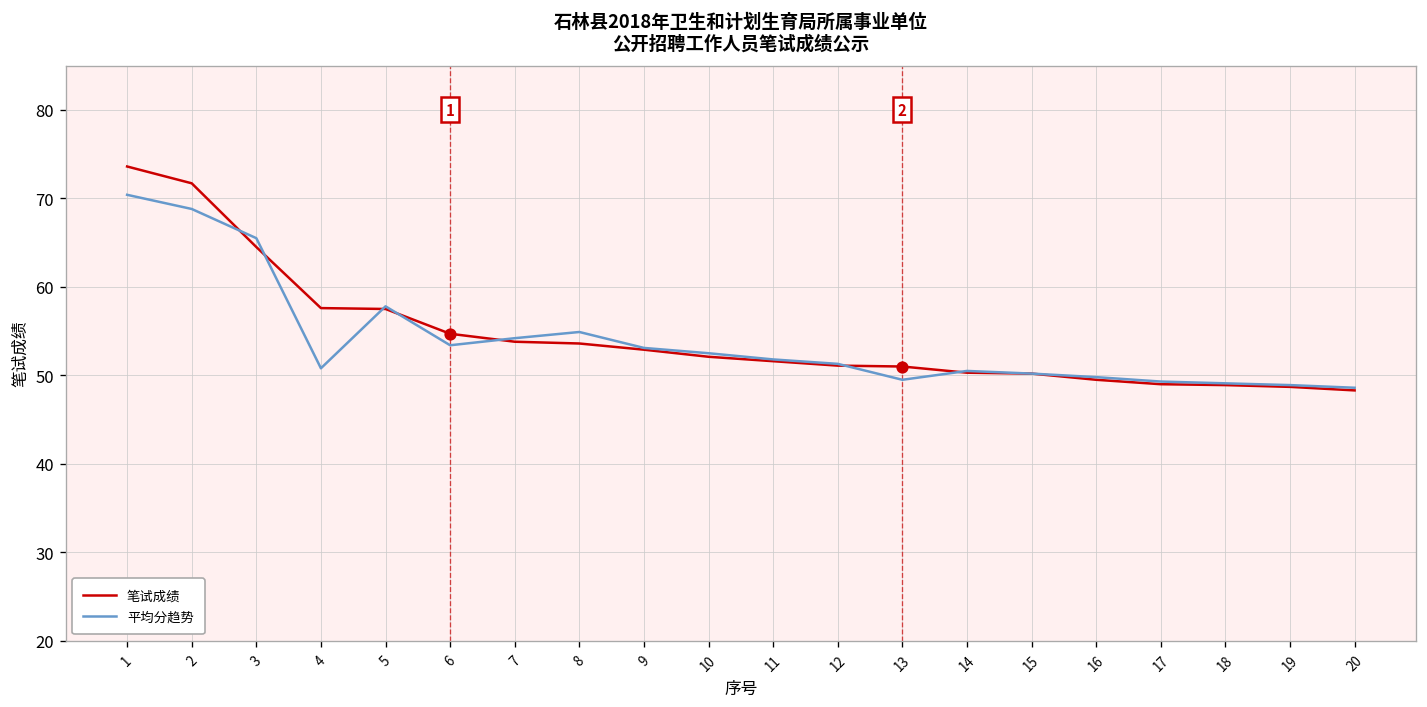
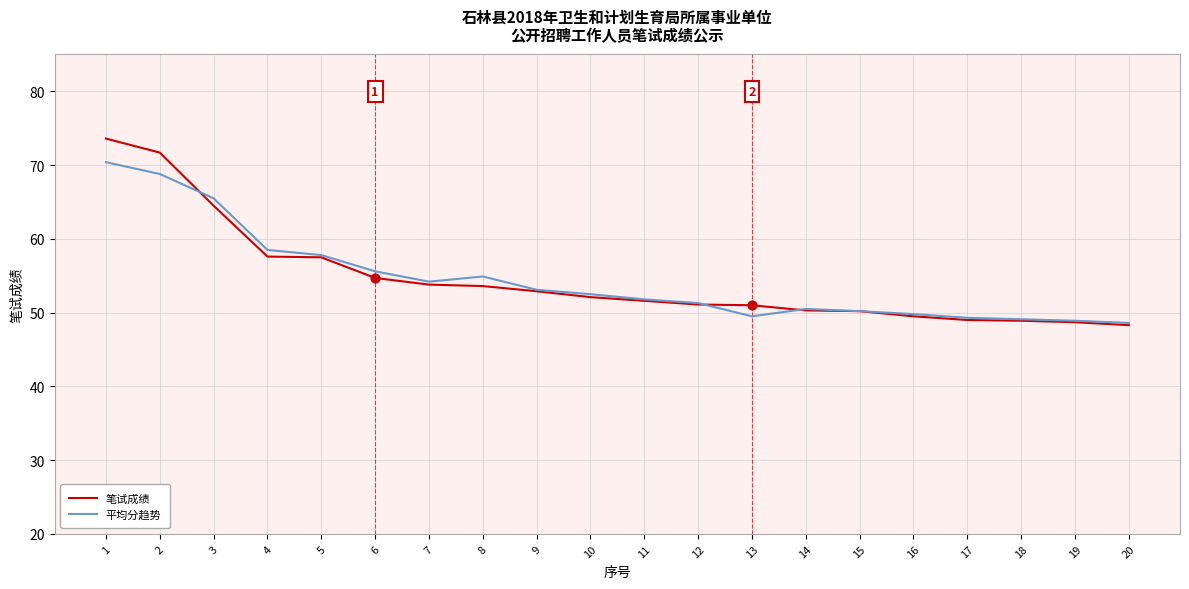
平均分趋势, 4: 51 -> 59
平均分趋势, 6: 53 -> 56
